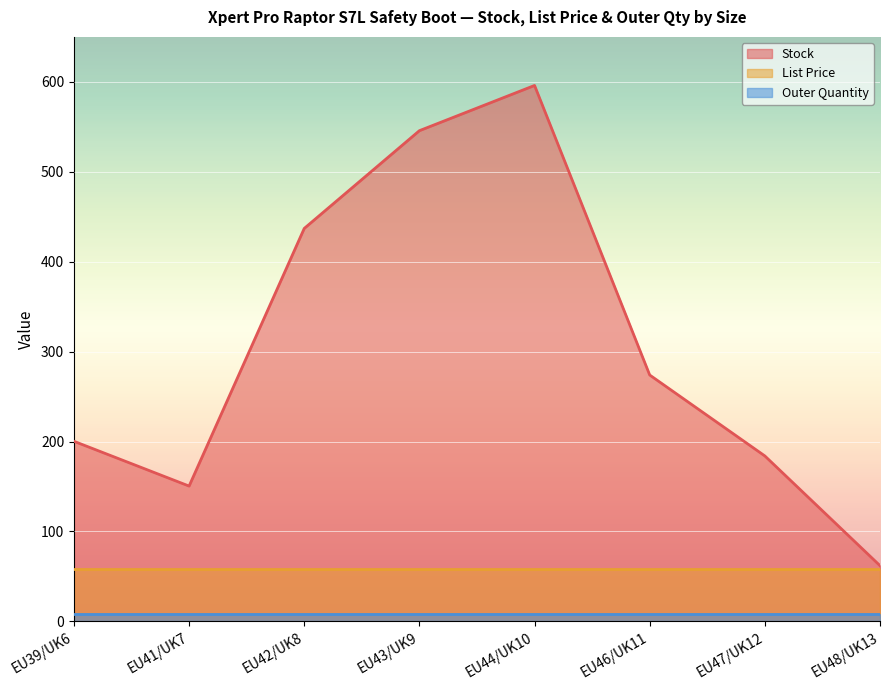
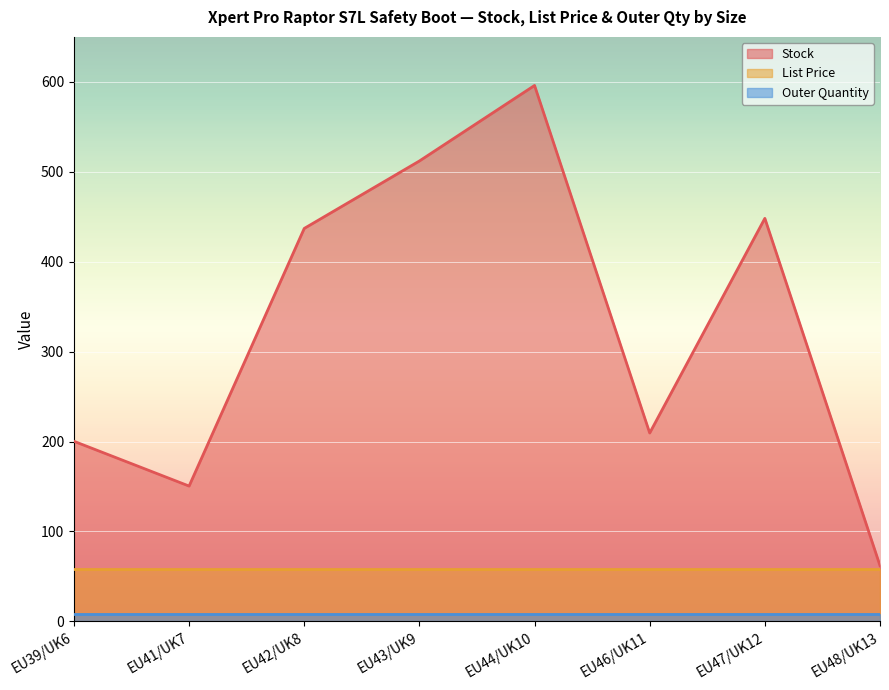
Stock, EU43/UK9: 550 -> 510
Stock, EU46/UK11: 270 -> 210
Stock, EU47/UK12: 180 -> 450
